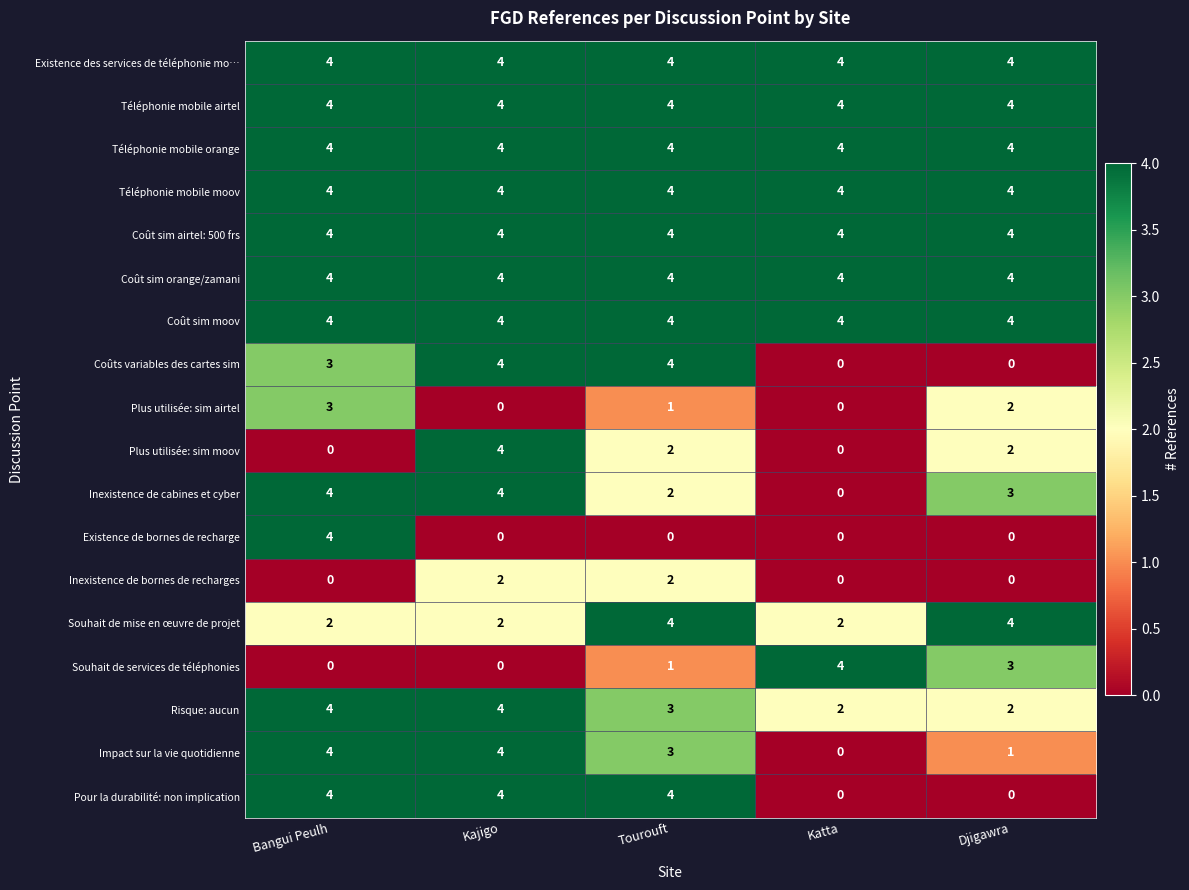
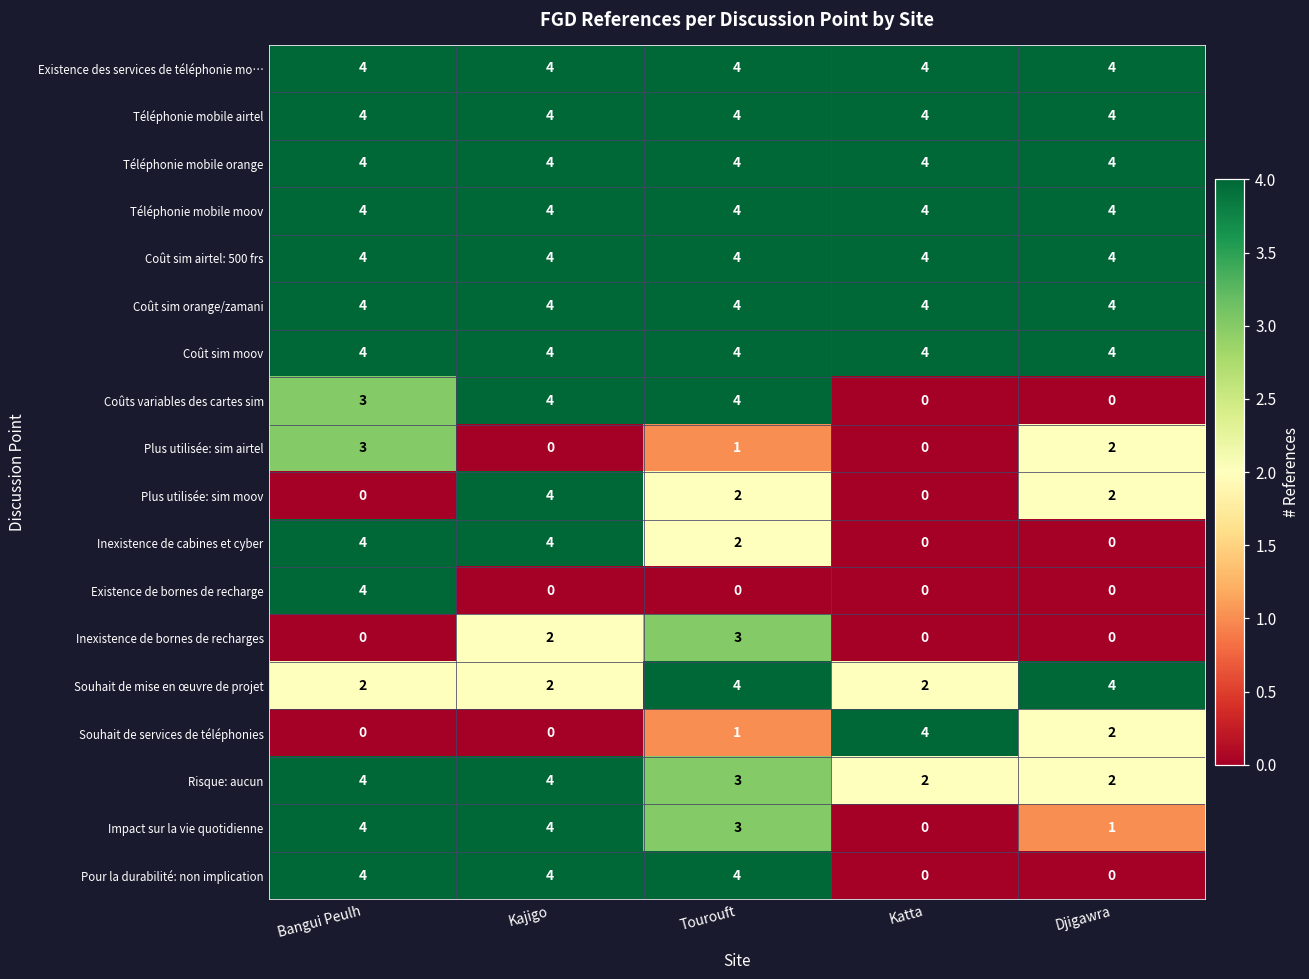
Inexistence de cabines et cyber, Djigawra: 3 -> 0
Inexistence de bornes de recharges, Tourouft: 2 -> 3
Souhait de services de téléphonies, Djigawra: 3 -> 2
